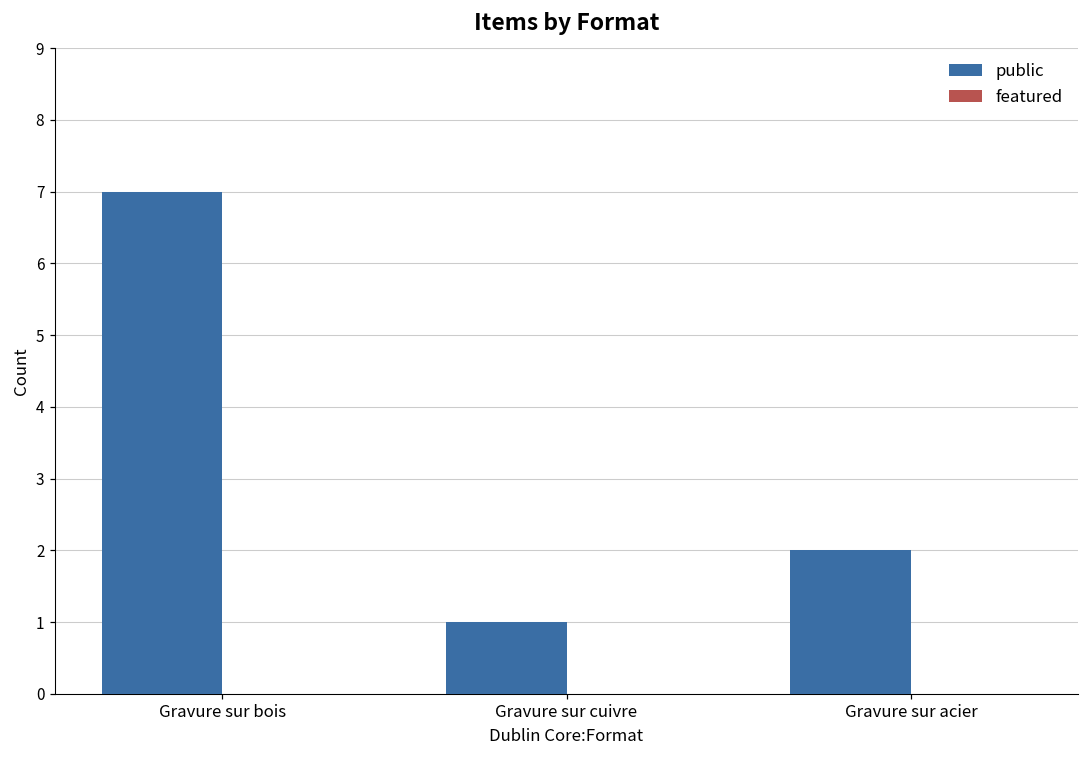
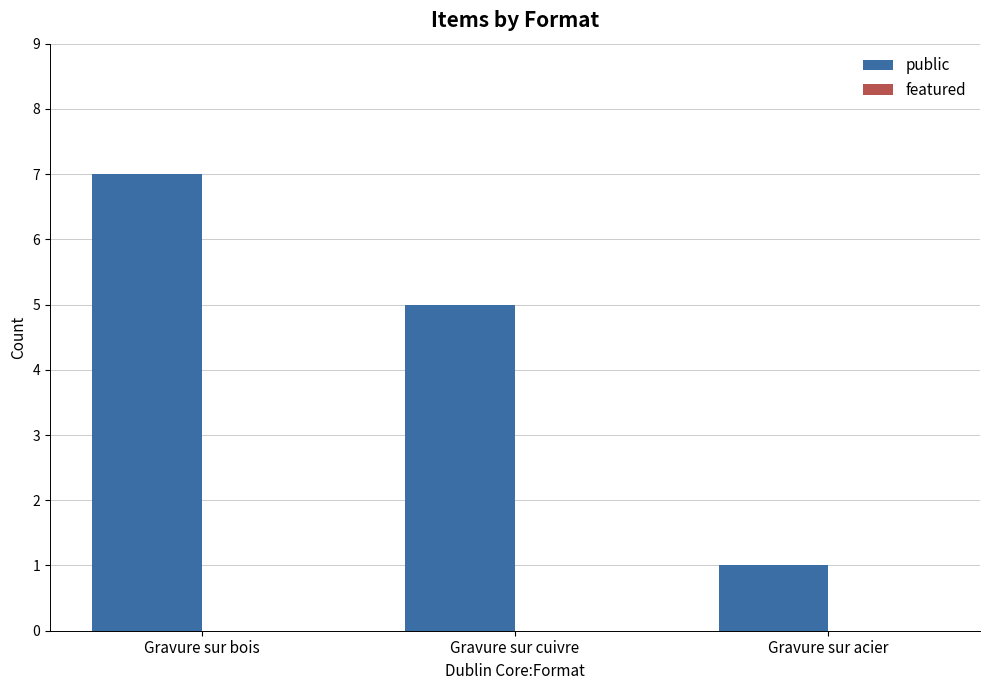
public, Gravure sur cuivre: 1 -> 5
public, Gravure sur acier: 2 -> 1
